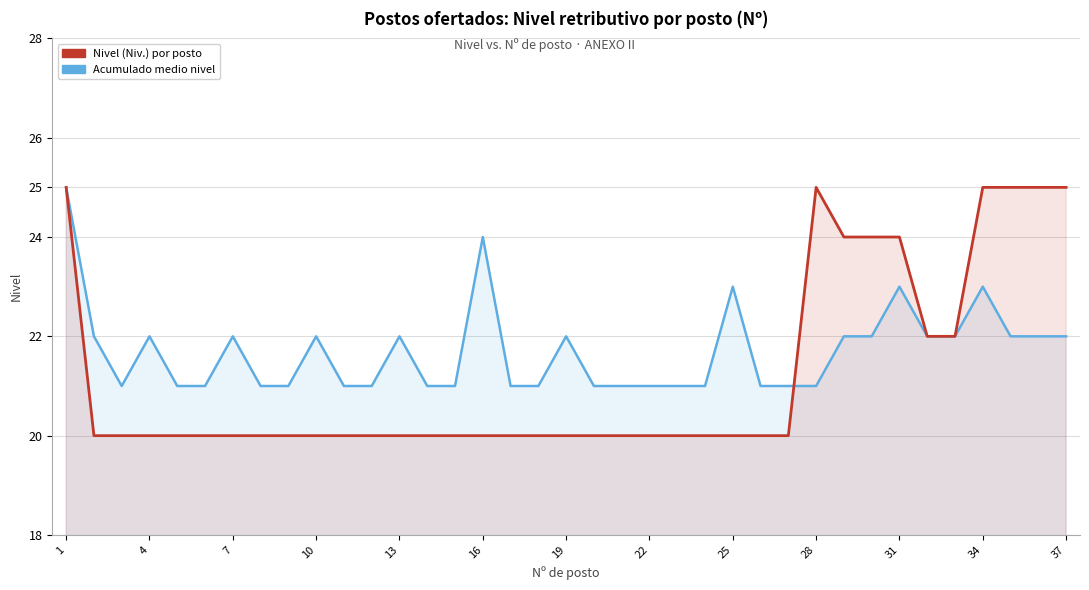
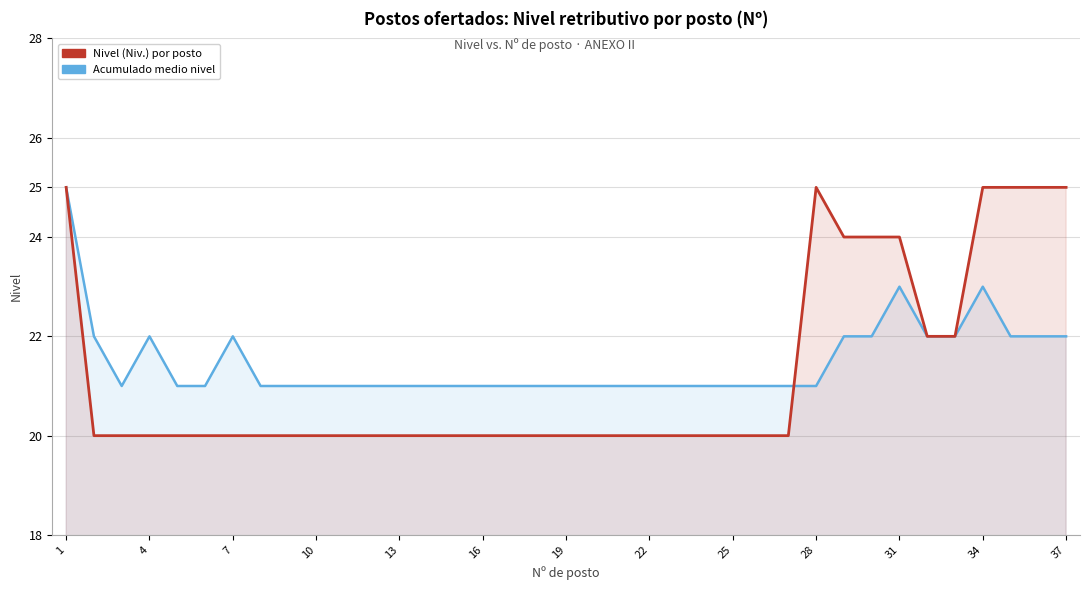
Acumulado medio nivel, 10: 22 -> 21
Acumulado medio nivel, 13: 22 -> 21
Acumulado medio nivel, 16: 24 -> 21
Acumulado medio nivel, 19: 22 -> 21
Acumulado medio nivel, 25: 23 -> 21
